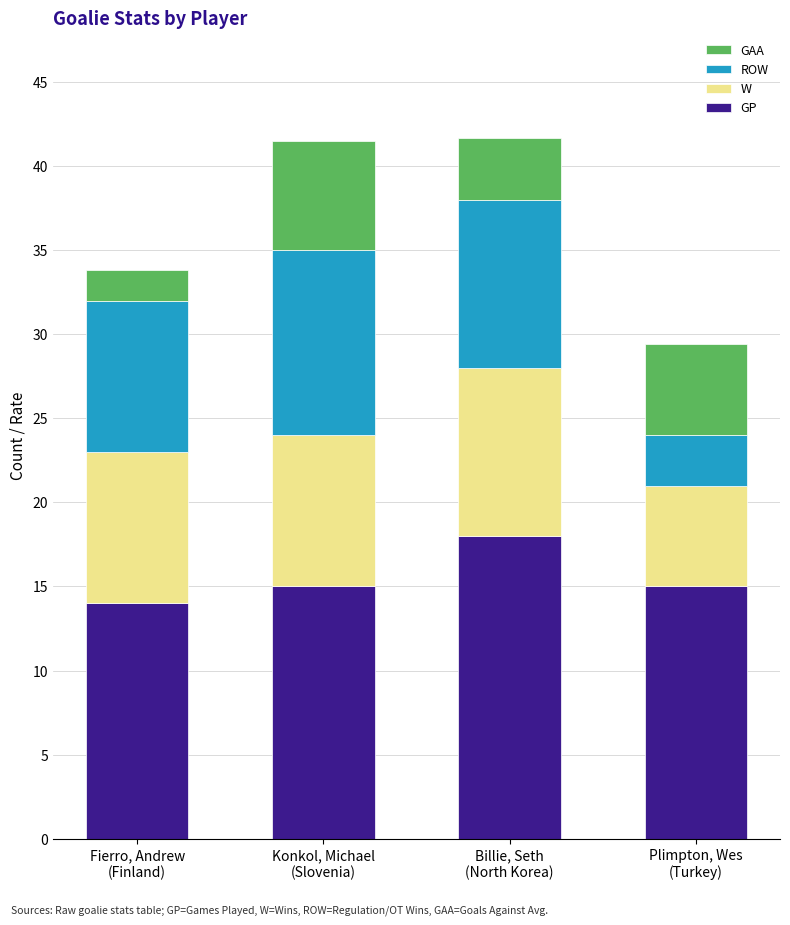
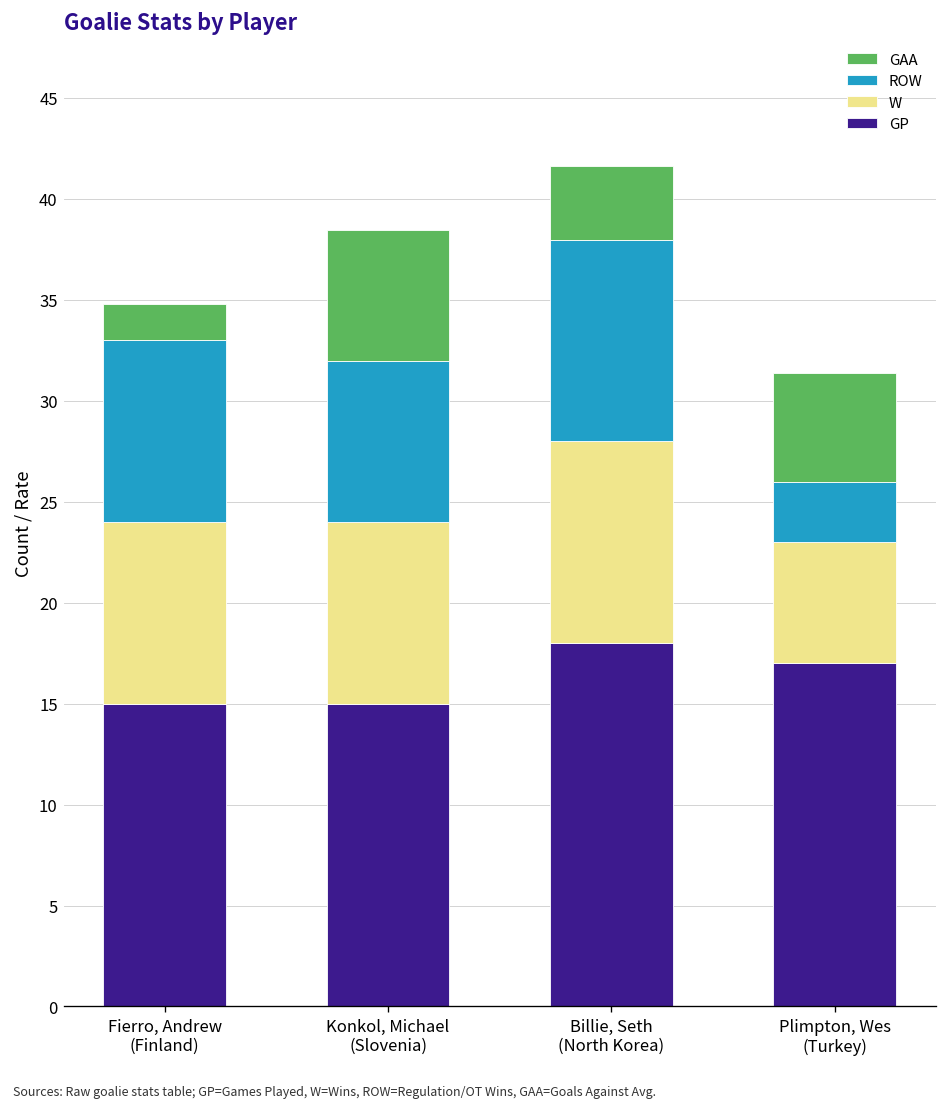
GP, Fierro, Andrew (Finland): 14 -> 15
ROW, Konkol, Michael (Slovenia): 11 -> 8
GP, Plimpton, Wes (Turkey): 15 -> 17
